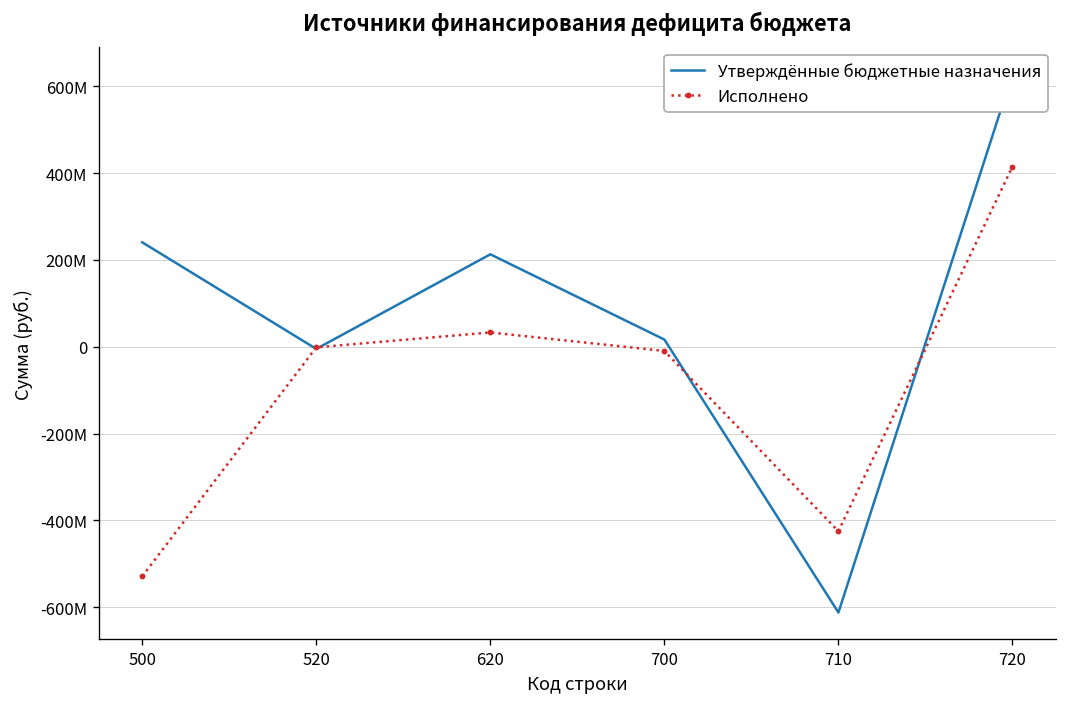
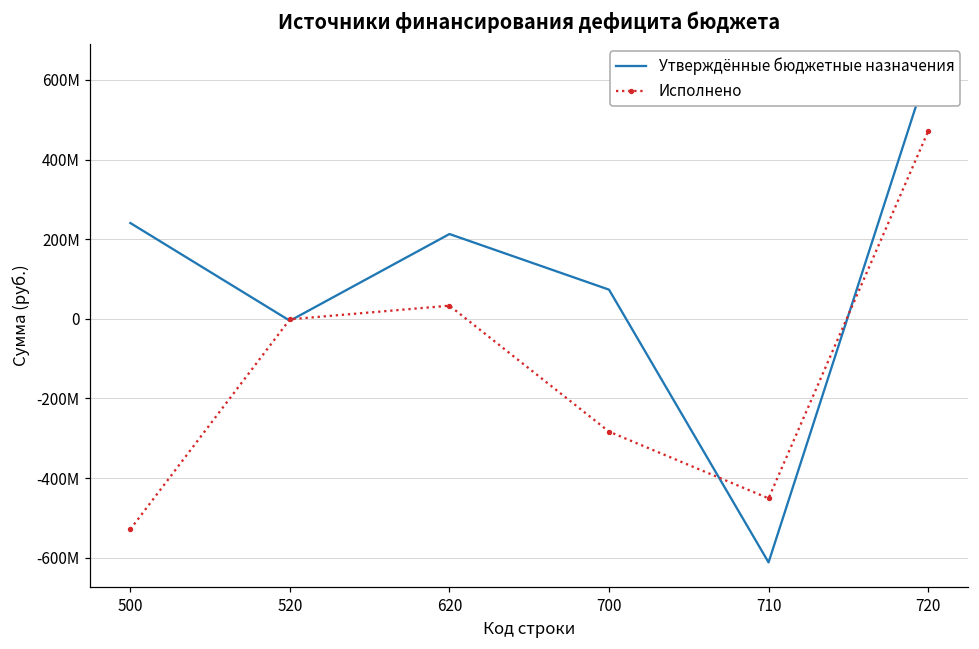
Утверждённые бюджетные назначения, 700: 20000000 -> 70000000
Исполнено, 700: -10000000 -> -280000000
Исполнено, 710: -420000000 -> -450000000
Исполнено, 720: 410000000 -> 470000000
